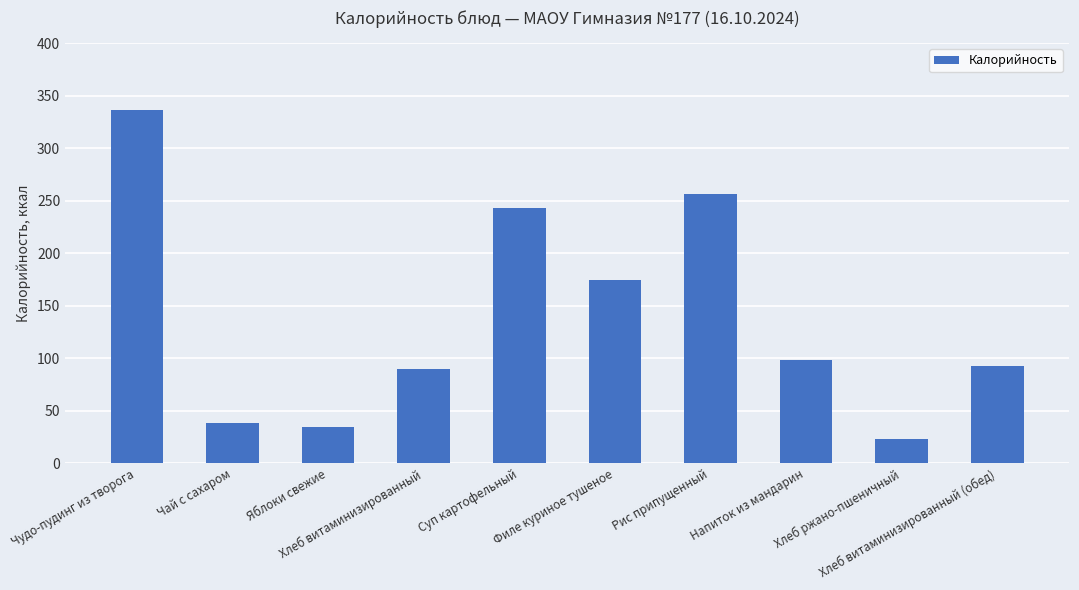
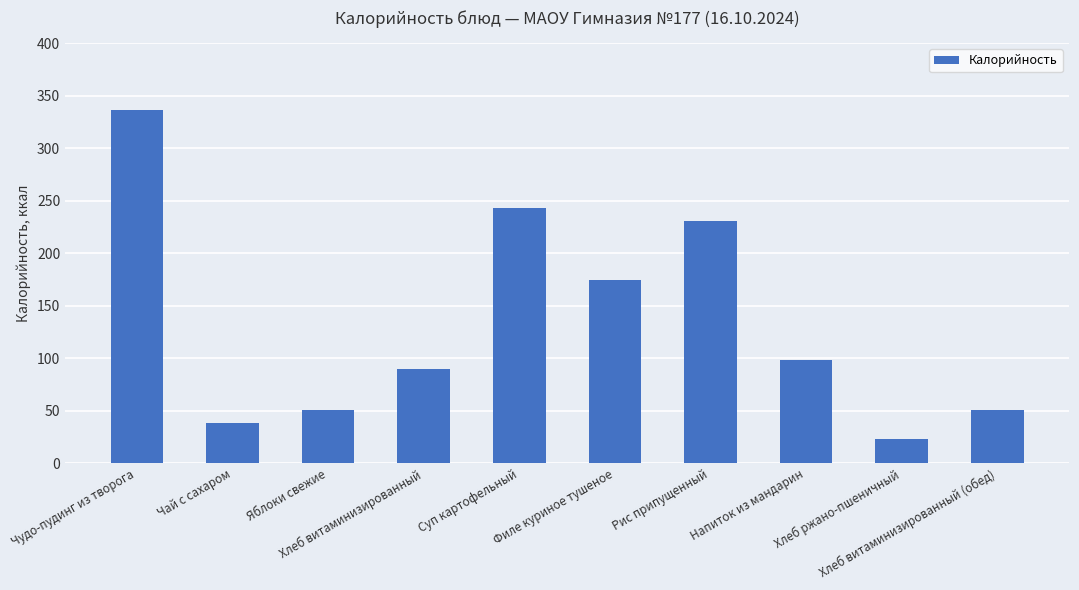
Яблоки свежие: 35 -> 51
Рис припущенный: 256 -> 231
Хлеб витаминизированный (обед): 92 -> 51
